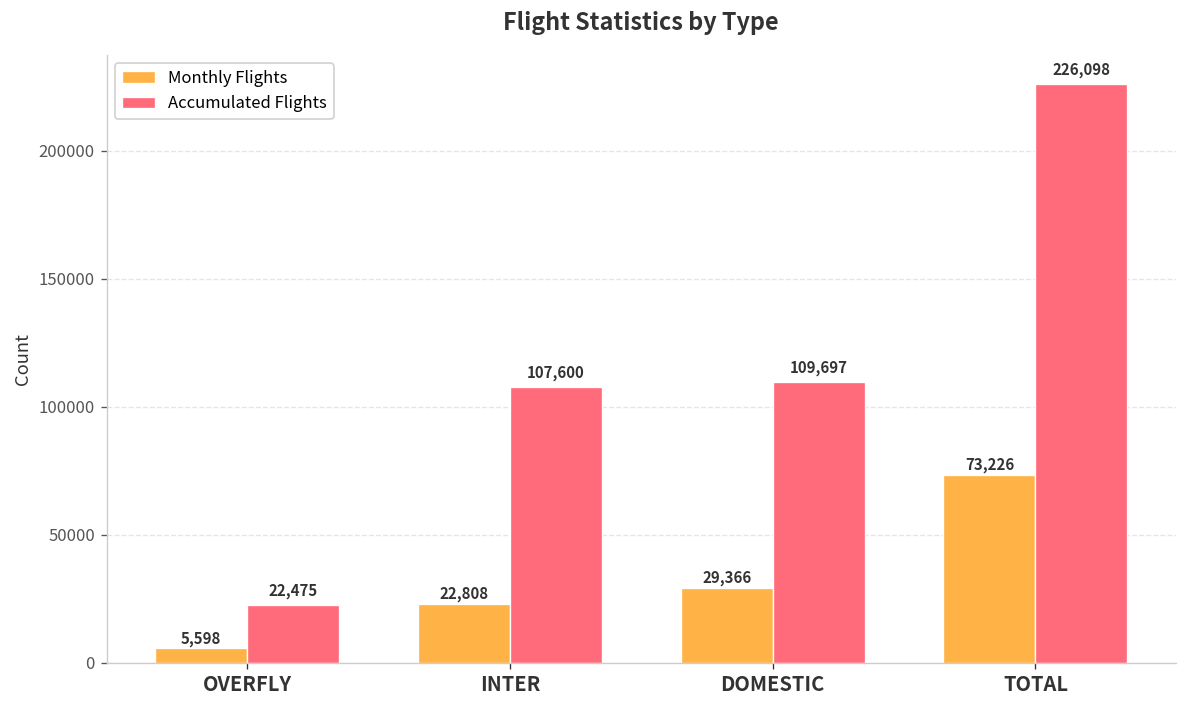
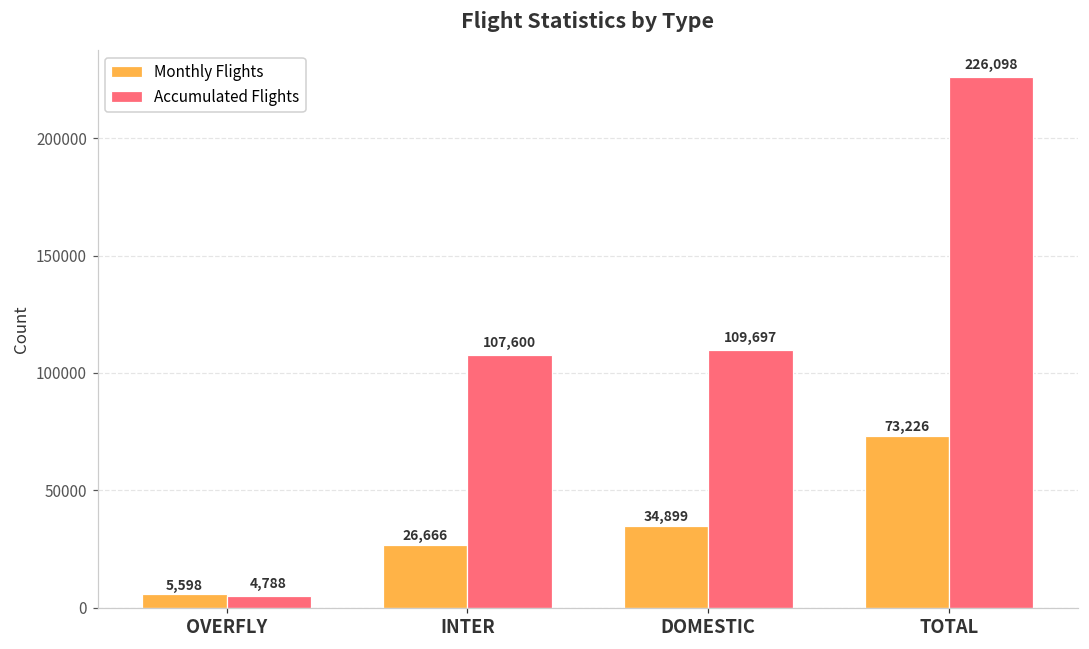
Accumulated Flights, OVERFLY: 22,475 -> 4,788
Monthly Flights, INTER: 22,808 -> 26,666
Monthly Flights, DOMESTIC: 29,366 -> 34,899
